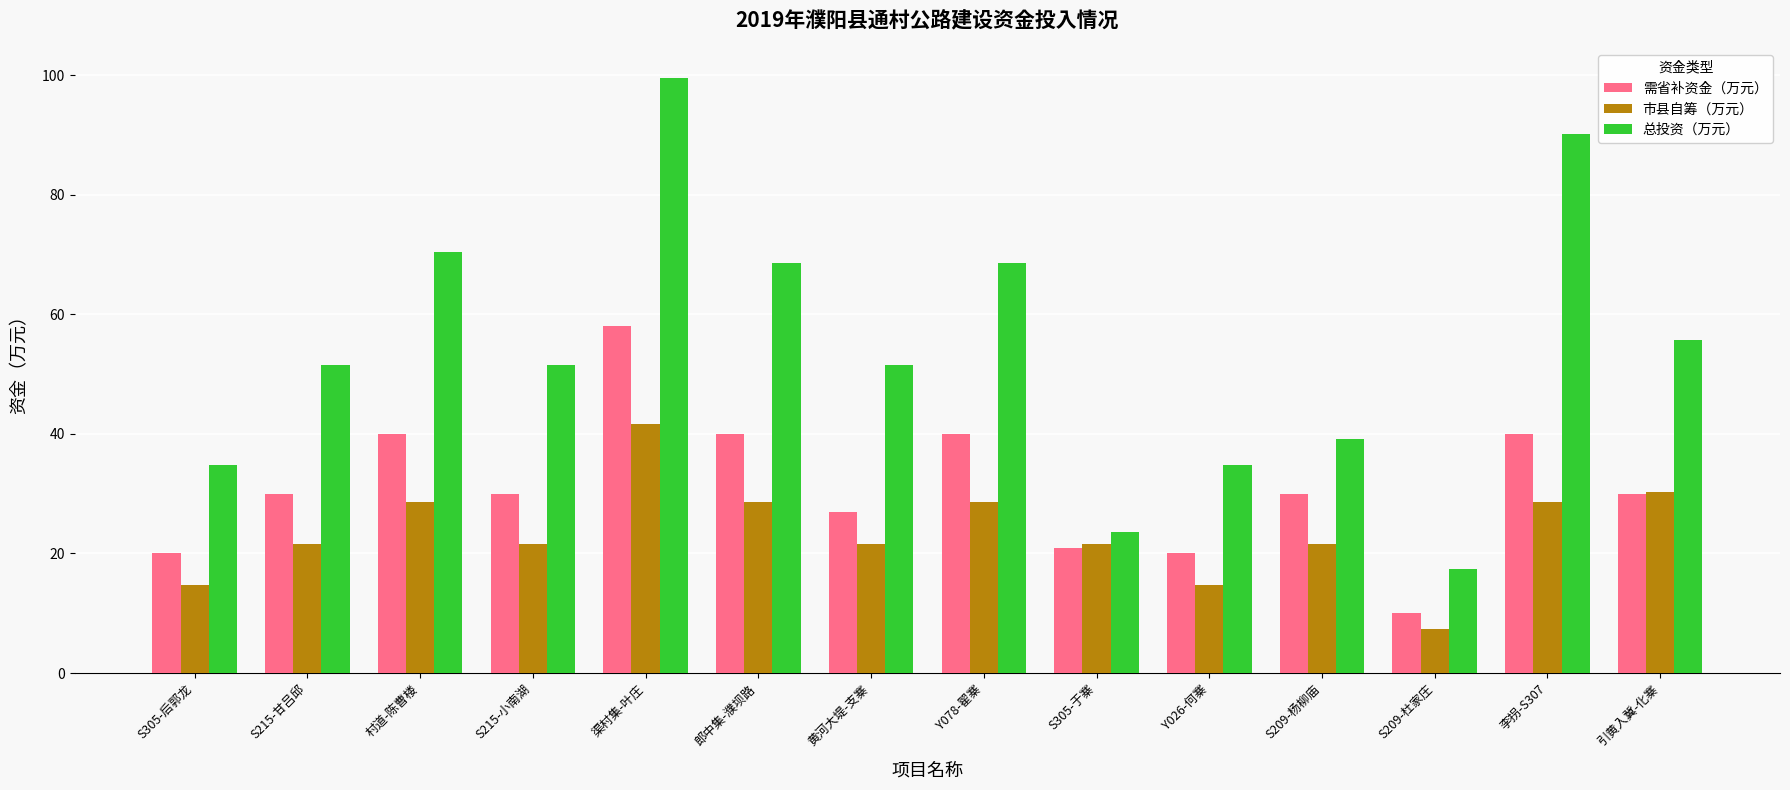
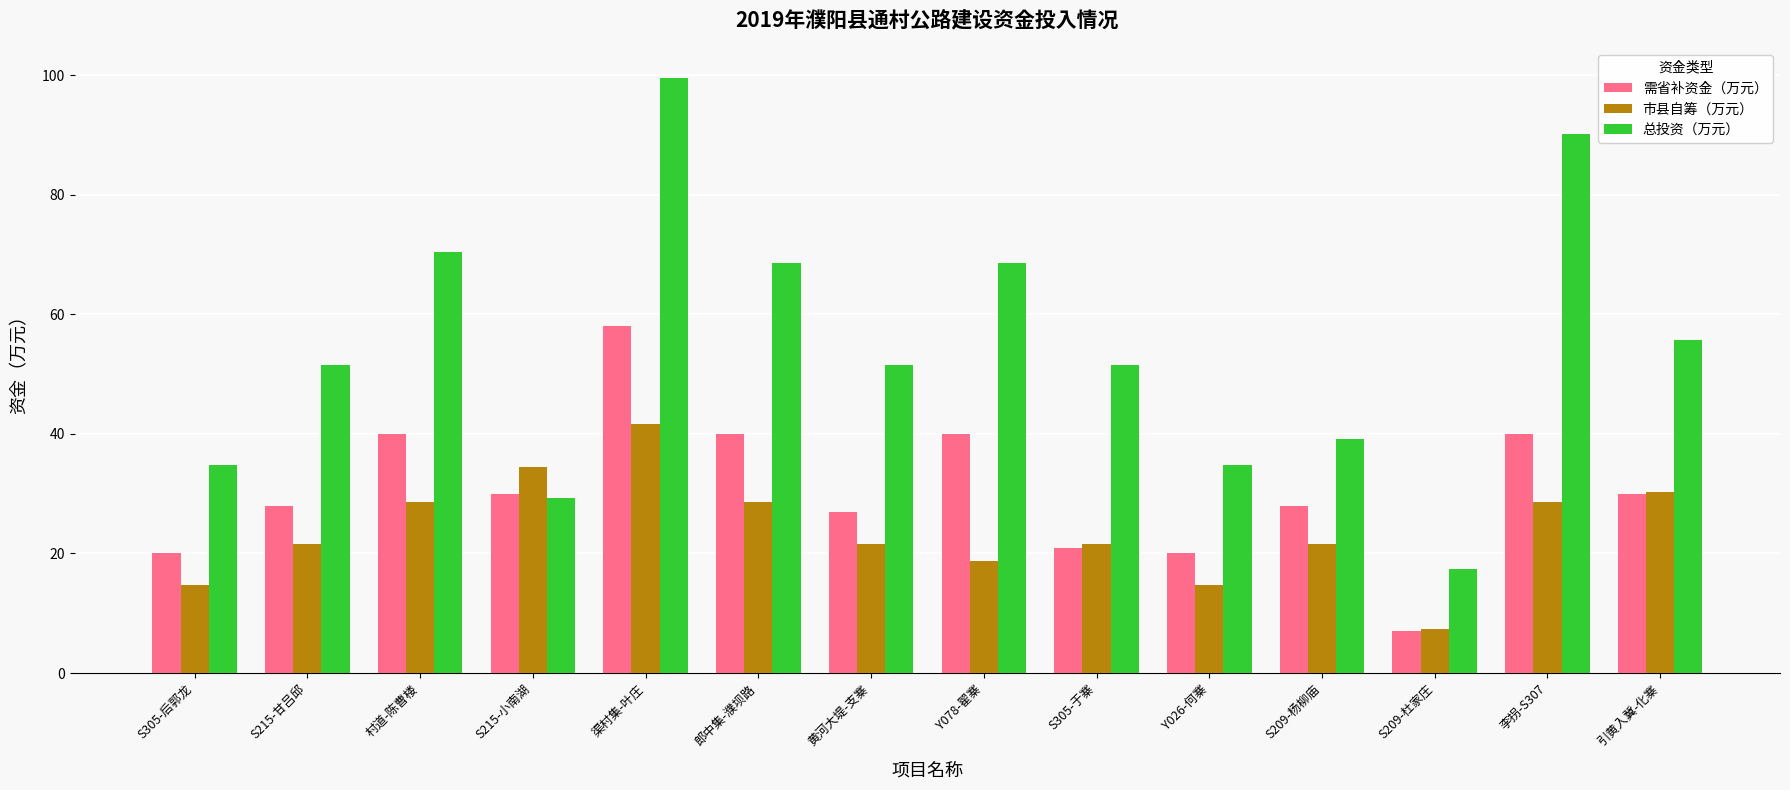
需省补资金（万元）, S215-甘吕邱: 30 -> 28
市县自筹（万元）, S215-小南湖: 22 -> 34
总投资（万元）, S215-小南湖: 52 -> 29
市县自筹（万元）, Y078-翟寨: 29 -> 19
总投资（万元）, S305-于寨: 24 -> 52
需省补资金（万元）, S209-杨柳庙: 30 -> 28
需省补资金（万元）, S209-杜家庄: 10 -> 7
